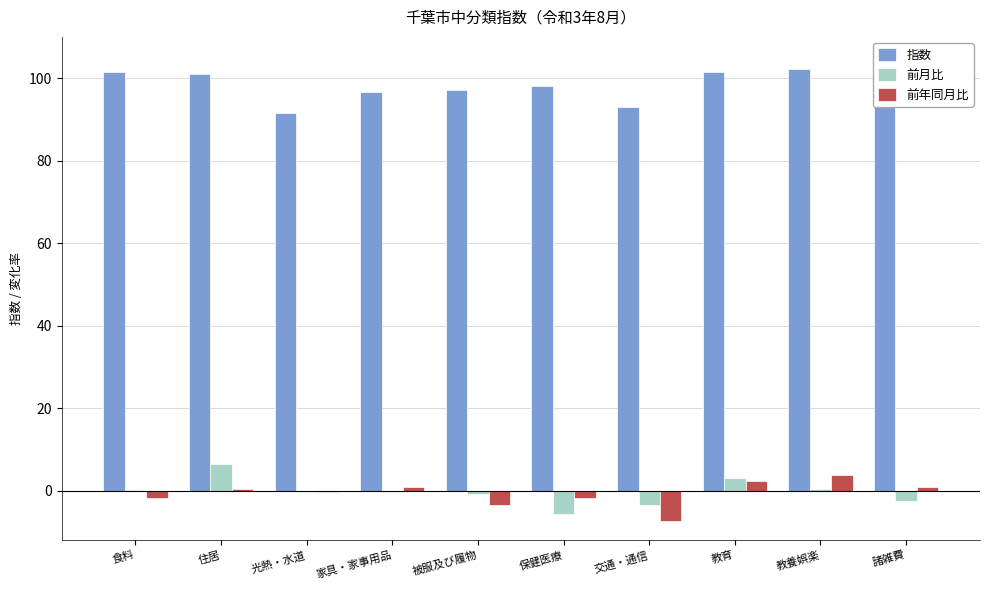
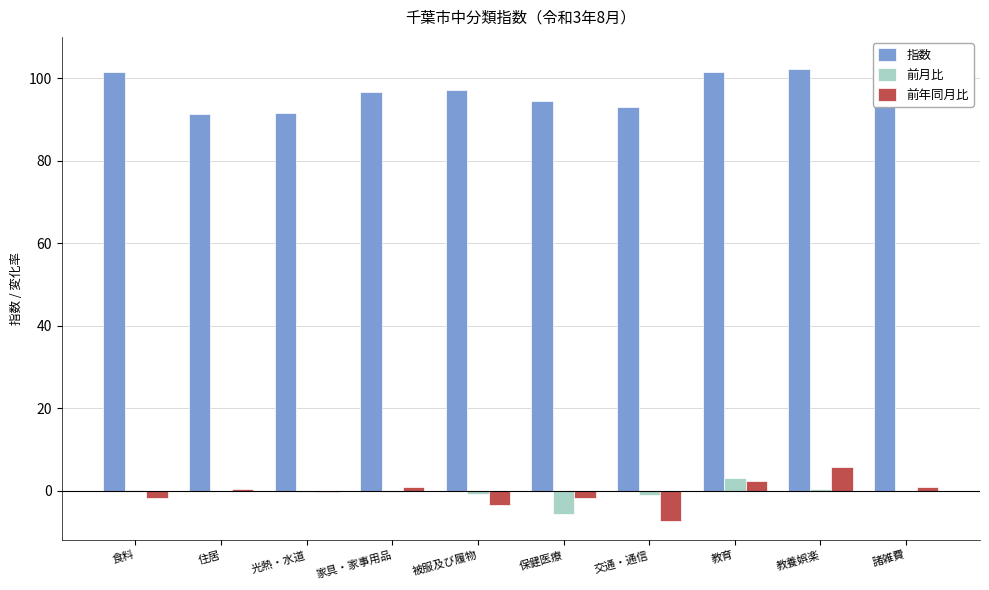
指数, 住居: 101 -> 91
前月比, 住居: 6 -> 0
指数, 保健医療: 98 -> 94
前月比, 交通・通信: -4 -> -1
前年同月比, 教養娯楽: 4 -> 6
前月比, 諸雑費: -3 -> 0
